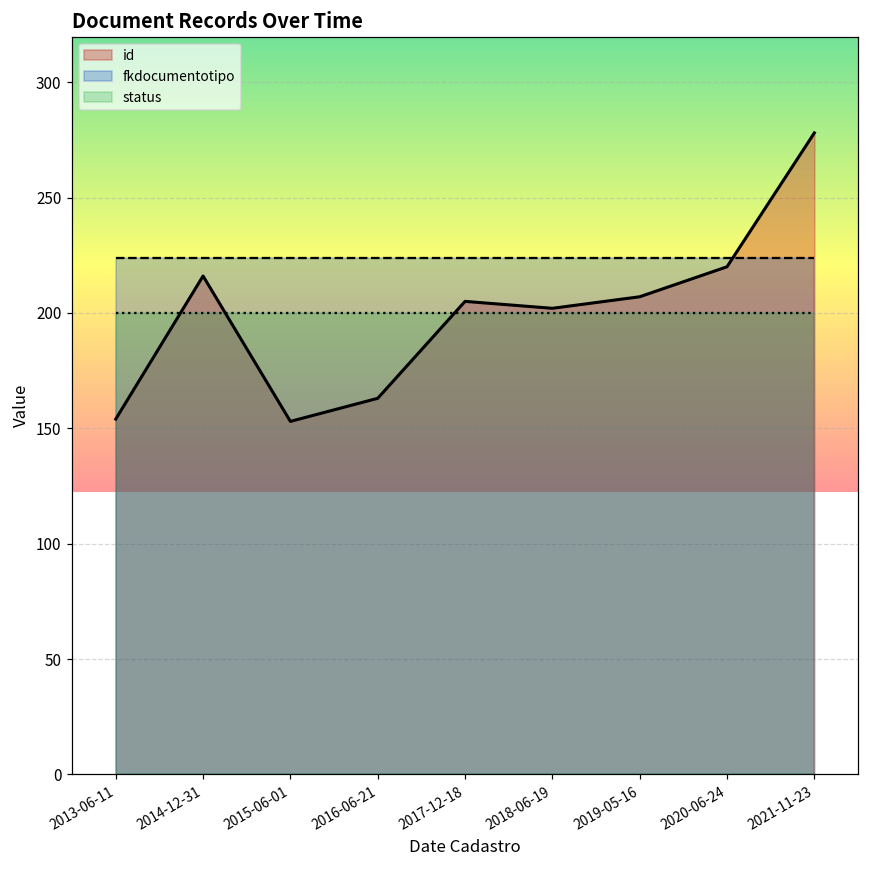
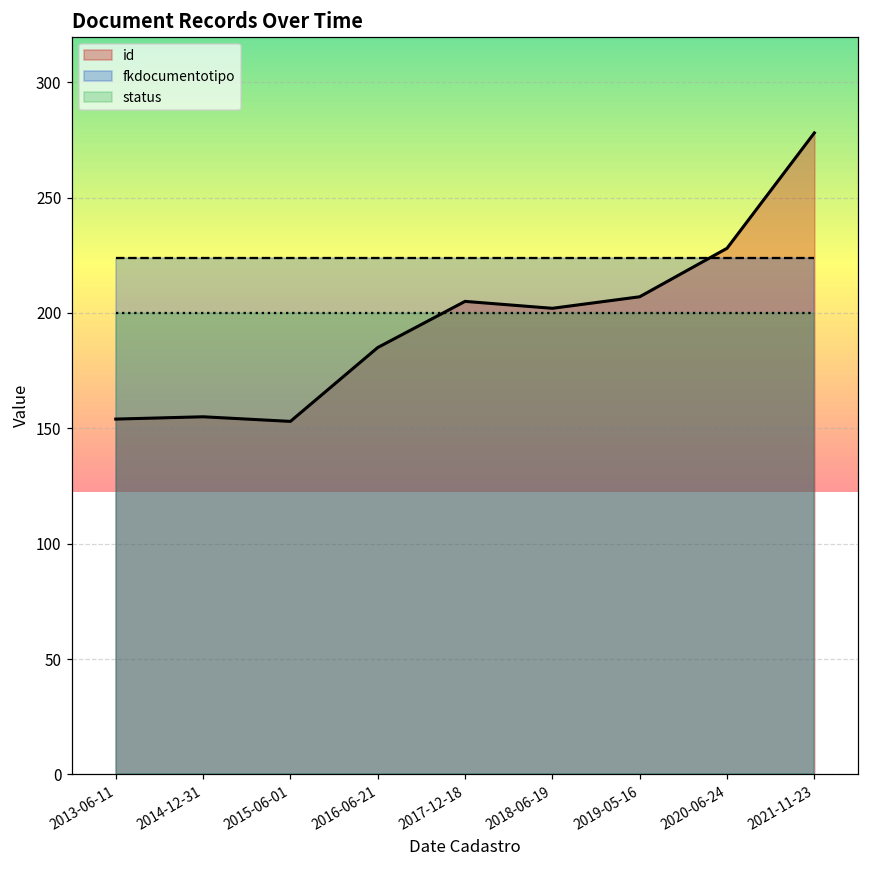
id, 2014-12-31: 216 -> 155
id, 2016-06-21: 163 -> 185
id, 2020-06-24: 220 -> 228
